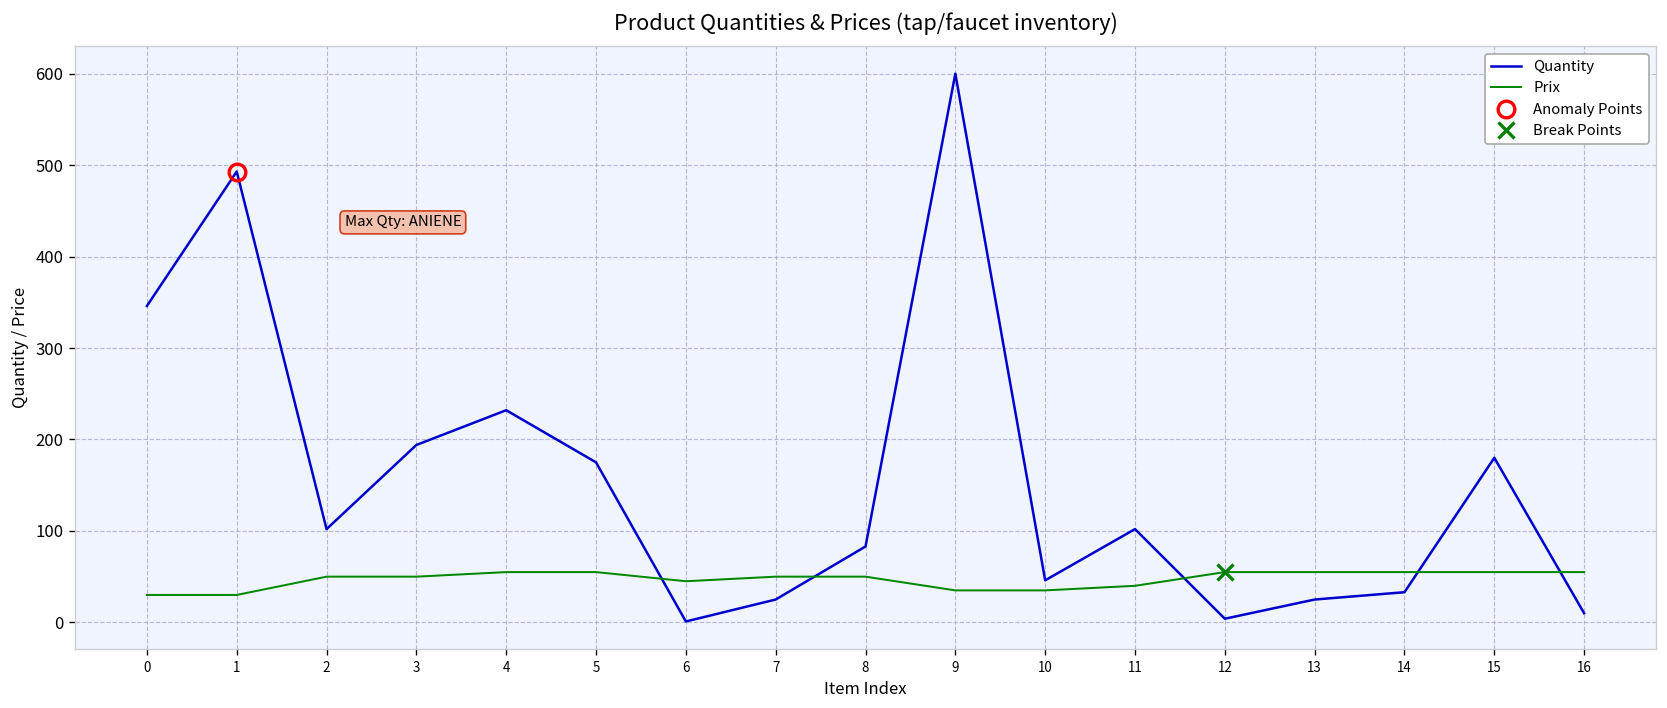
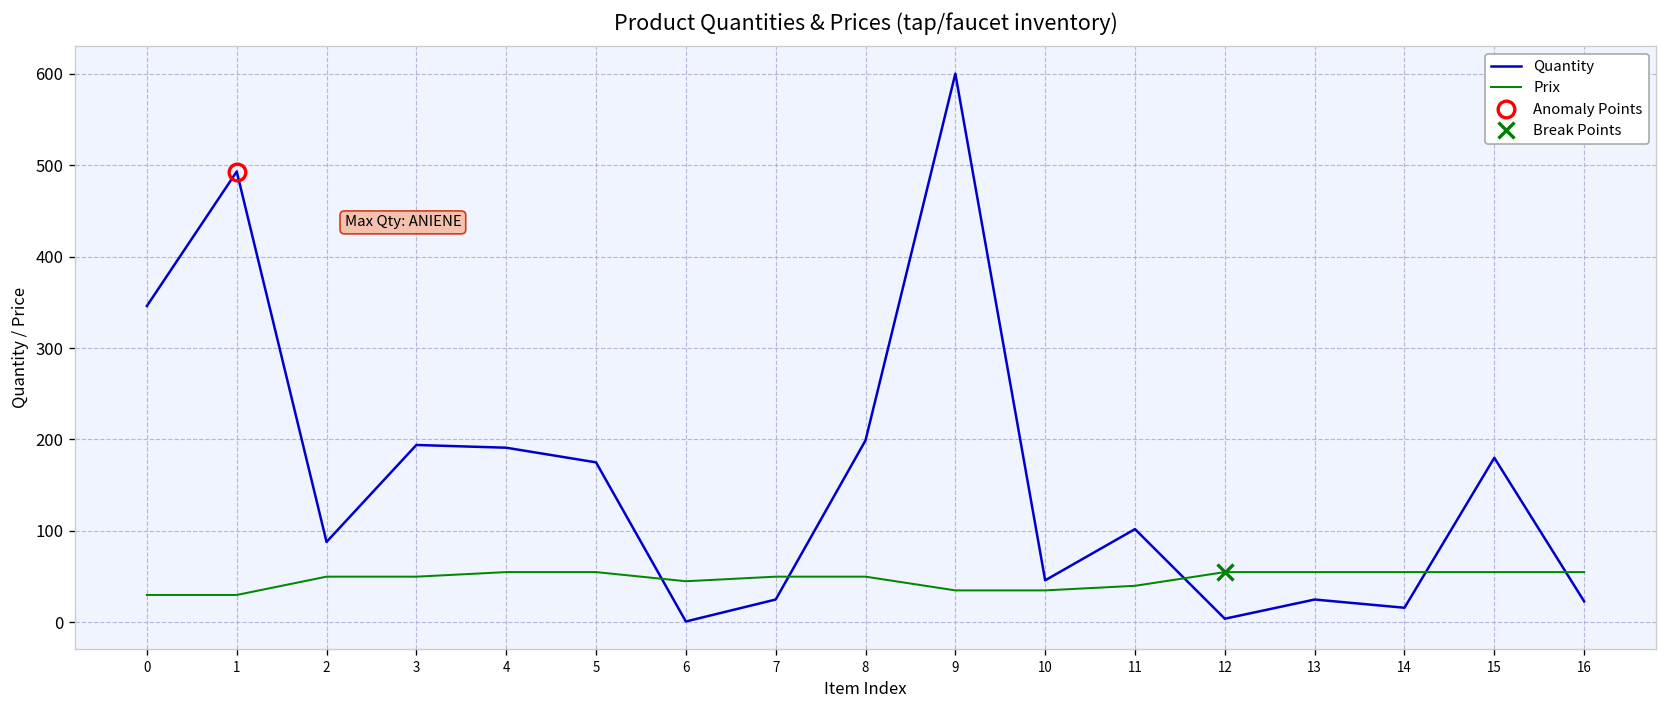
Quantity, 2: 100 -> 90
Quantity, 4: 230 -> 190
Quantity, 8: 80 -> 200
Quantity, 14: 30 -> 20
Quantity, 16: 10 -> 20
